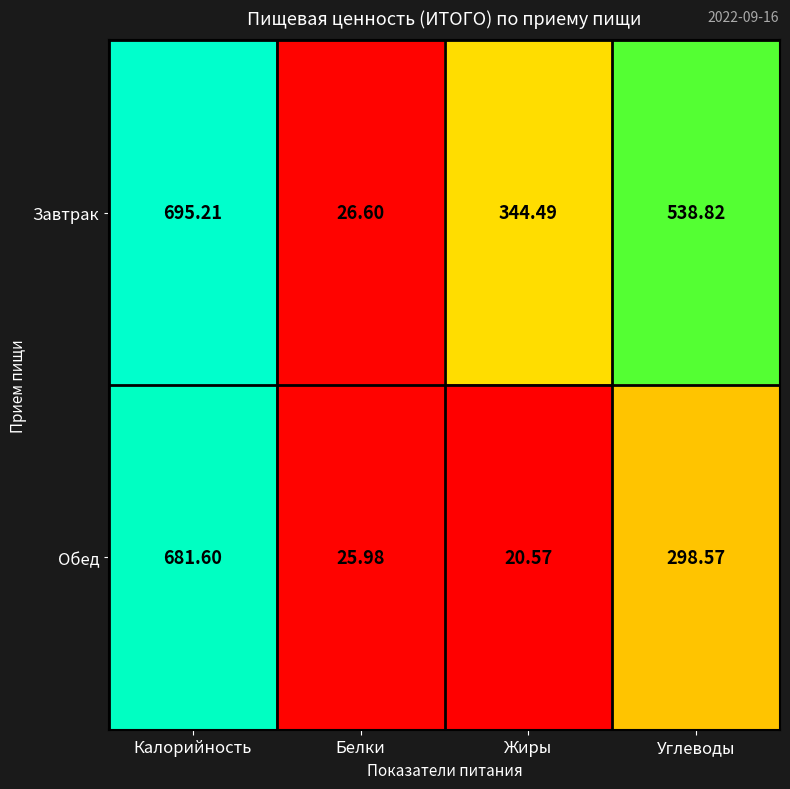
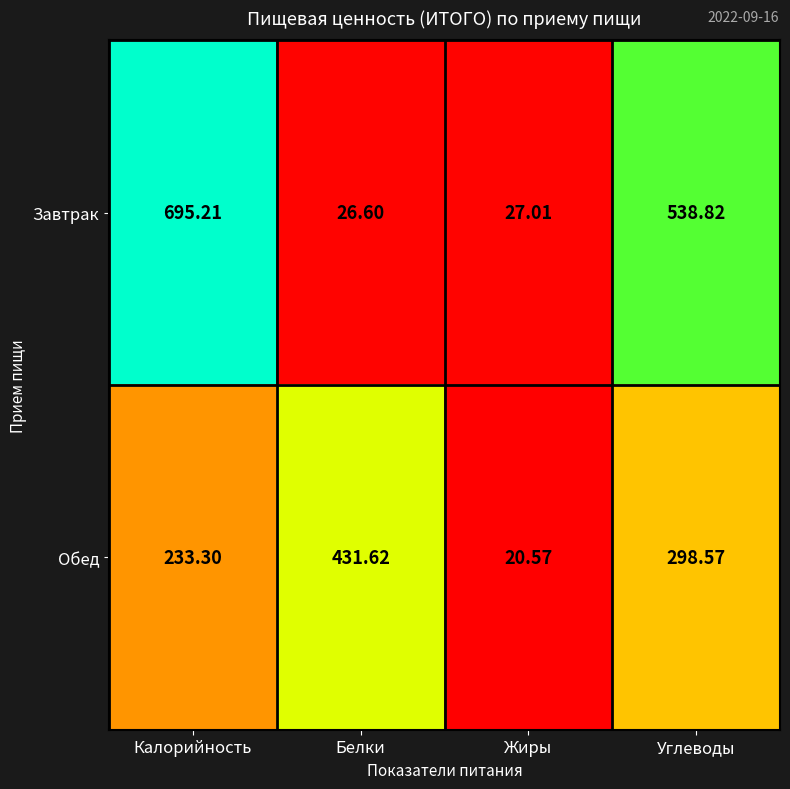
Завтрак, Жиры: 344.49 -> 27.01
Обед, Калорийность: 681.60 -> 233.30
Обед, Белки: 25.98 -> 431.62
